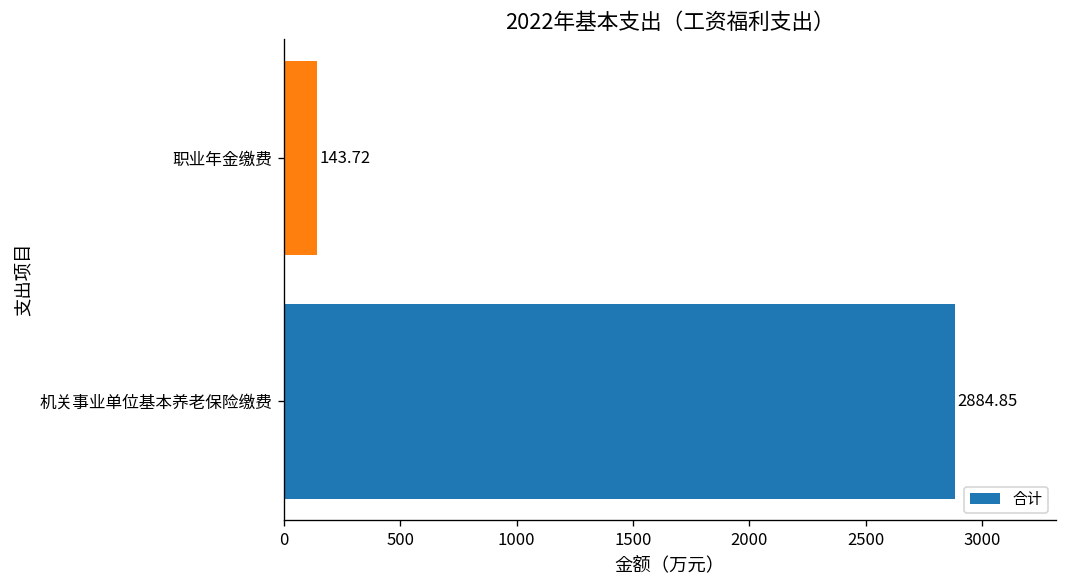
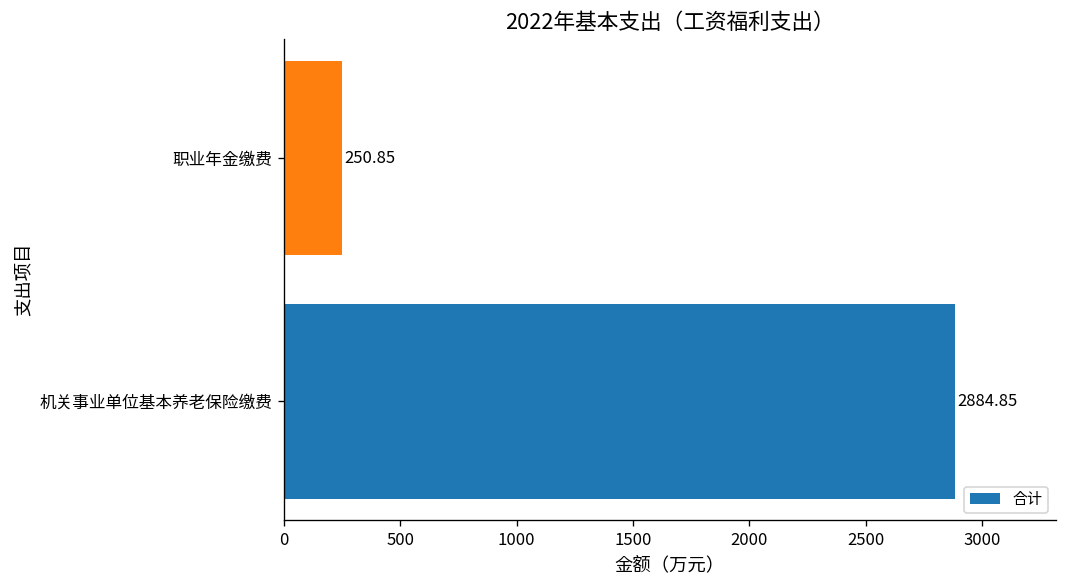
职业年金缴费: 143.72 -> 250.85
